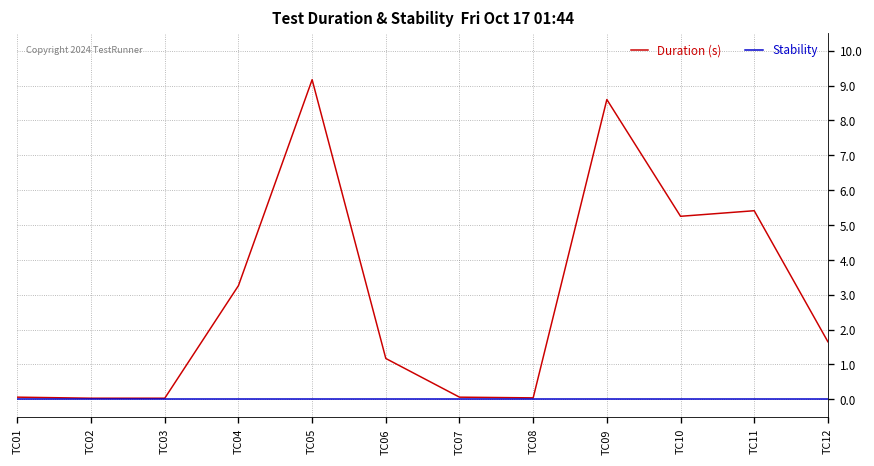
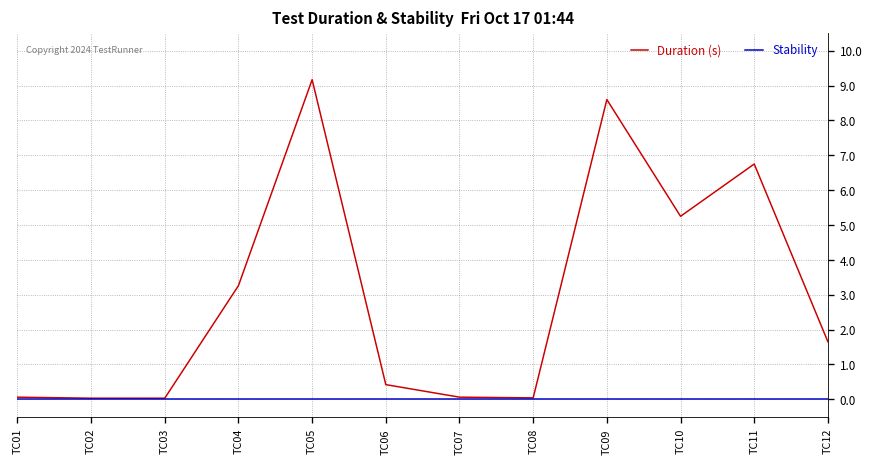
Duration (s), TC06: 1.2 -> 0.4
Duration (s), TC11: 5.4 -> 6.8
